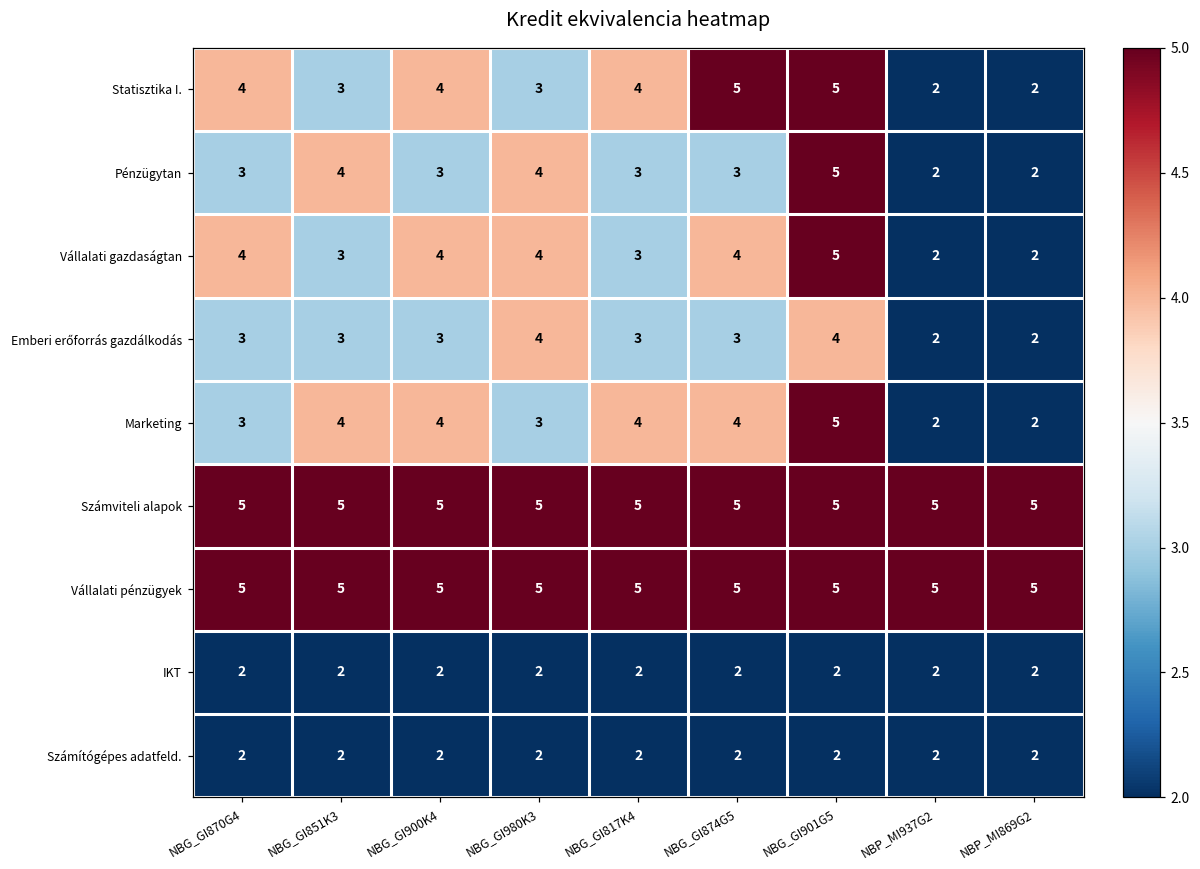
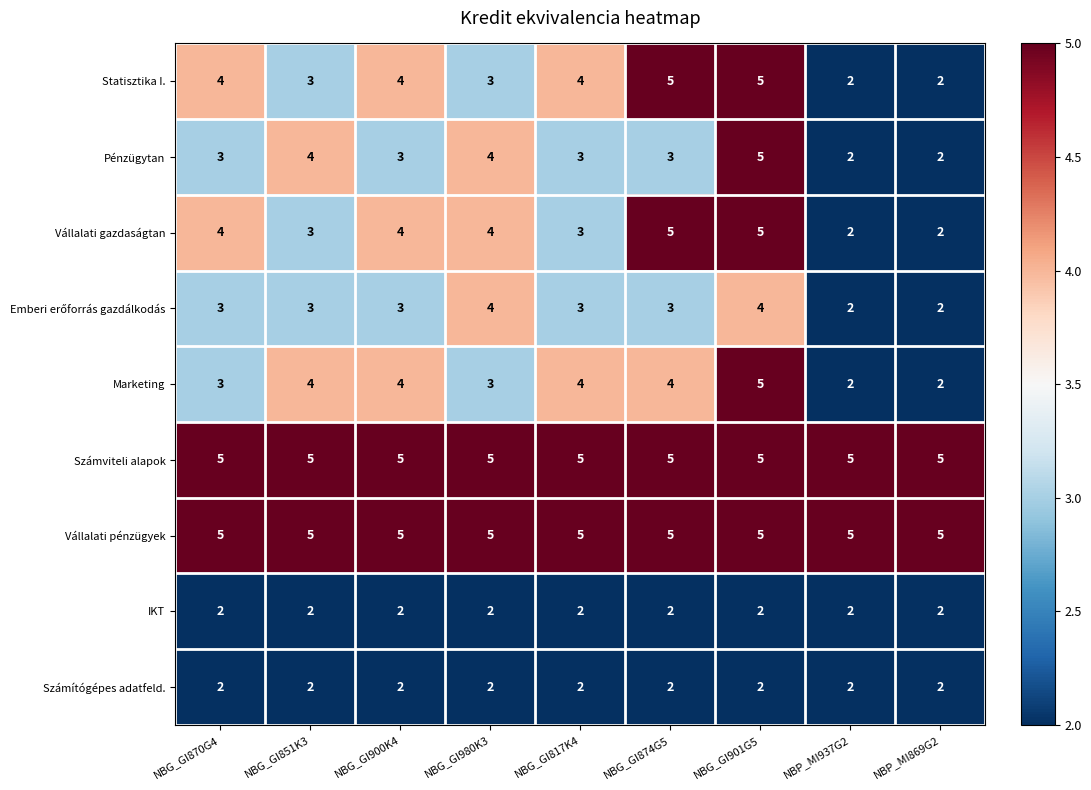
Vállalati gazdaságtan, NBG_GI874G5: 4 -> 5
